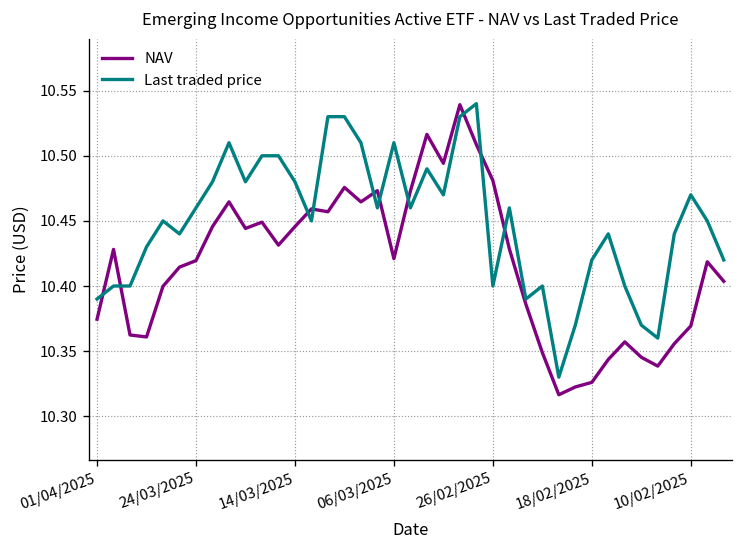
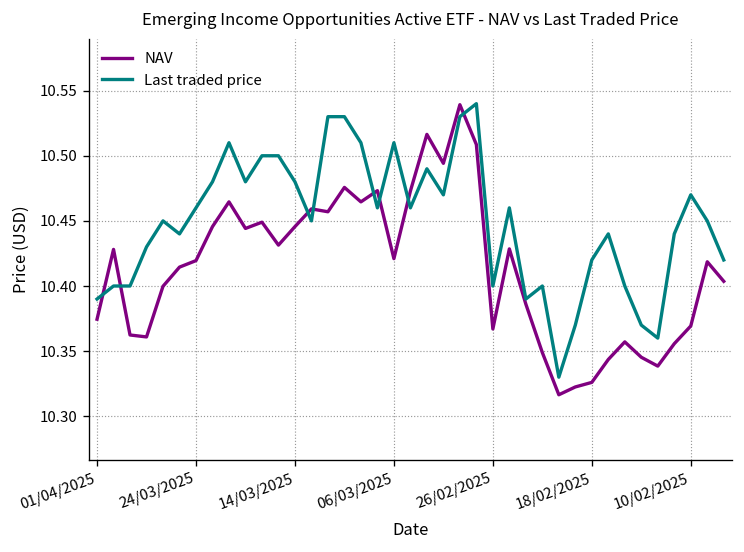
NAV, 26/02/2025: 10.481 -> 10.367
